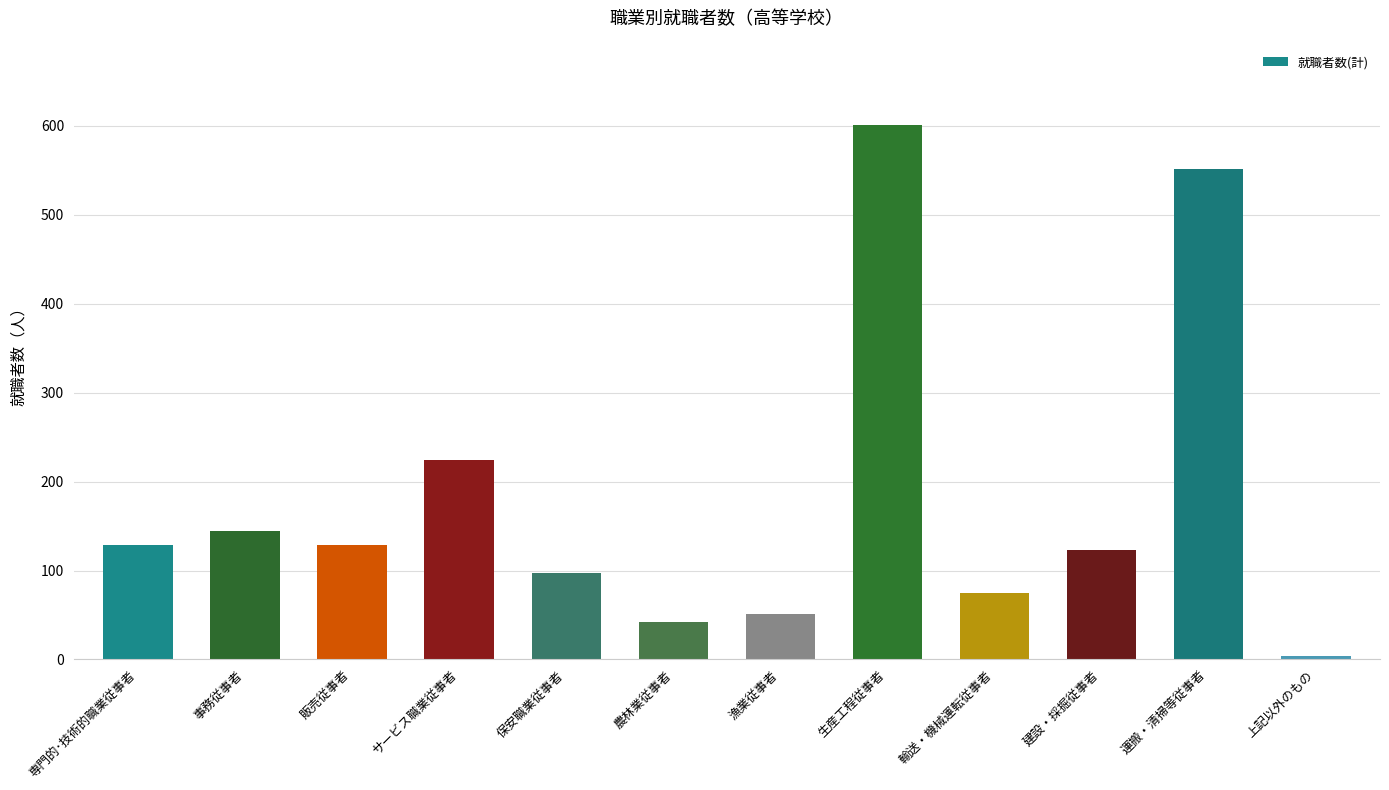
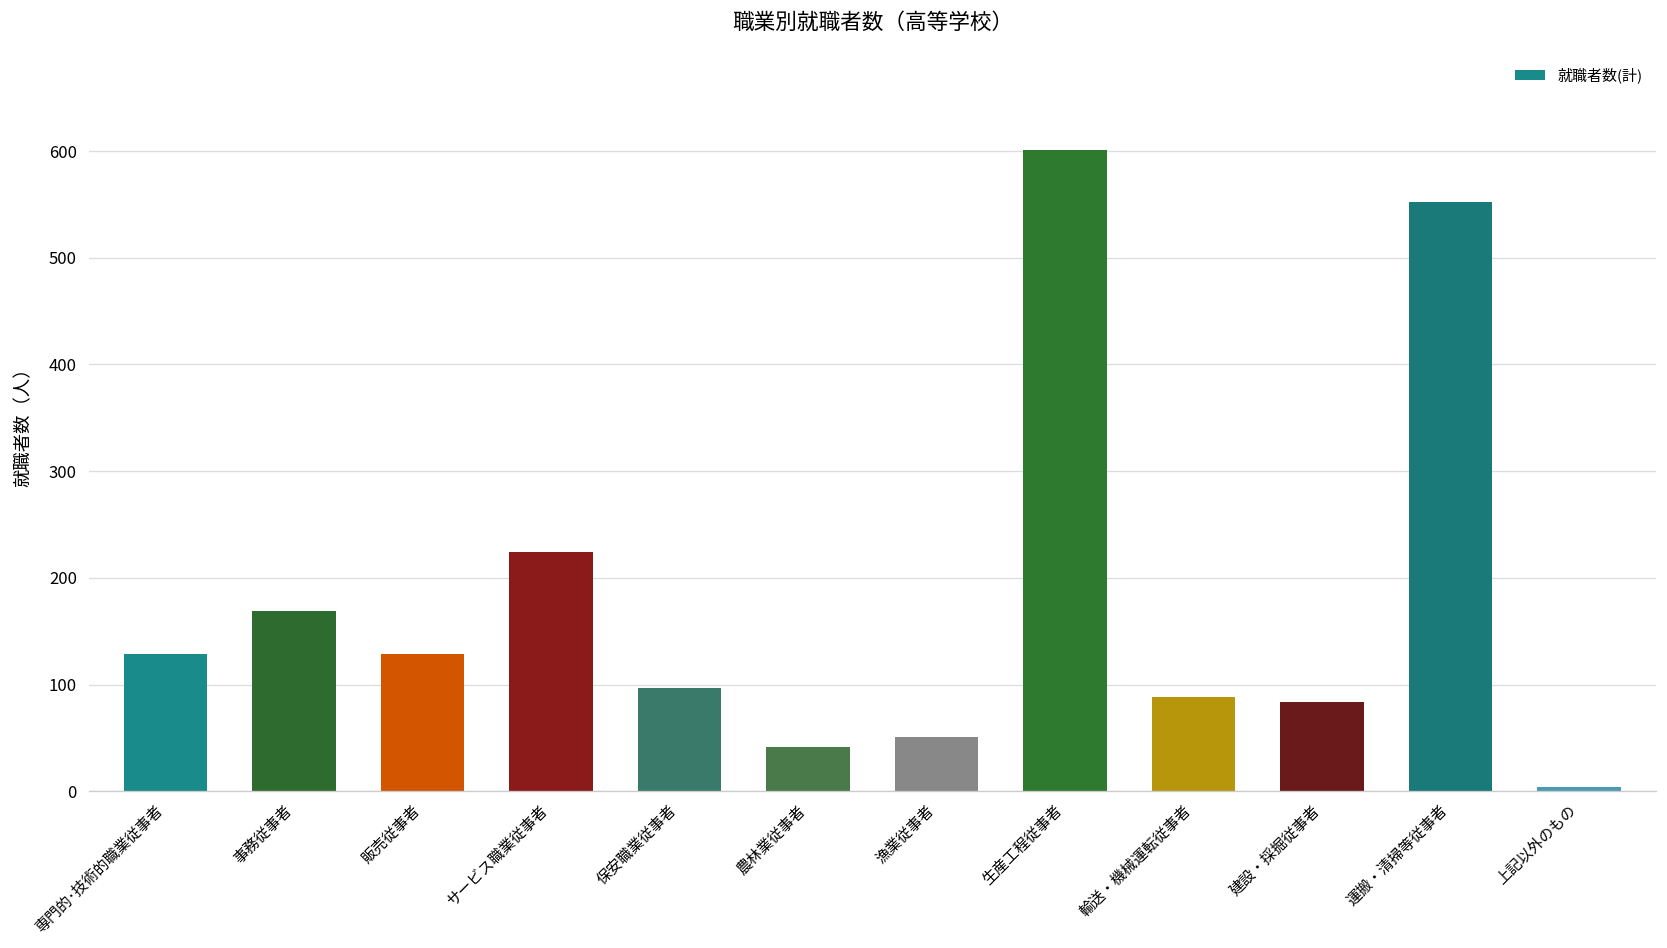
事務従事者: 140 -> 170
輸送・機械運転従事者: 80 -> 90
建設・採掘従事者: 120 -> 80
